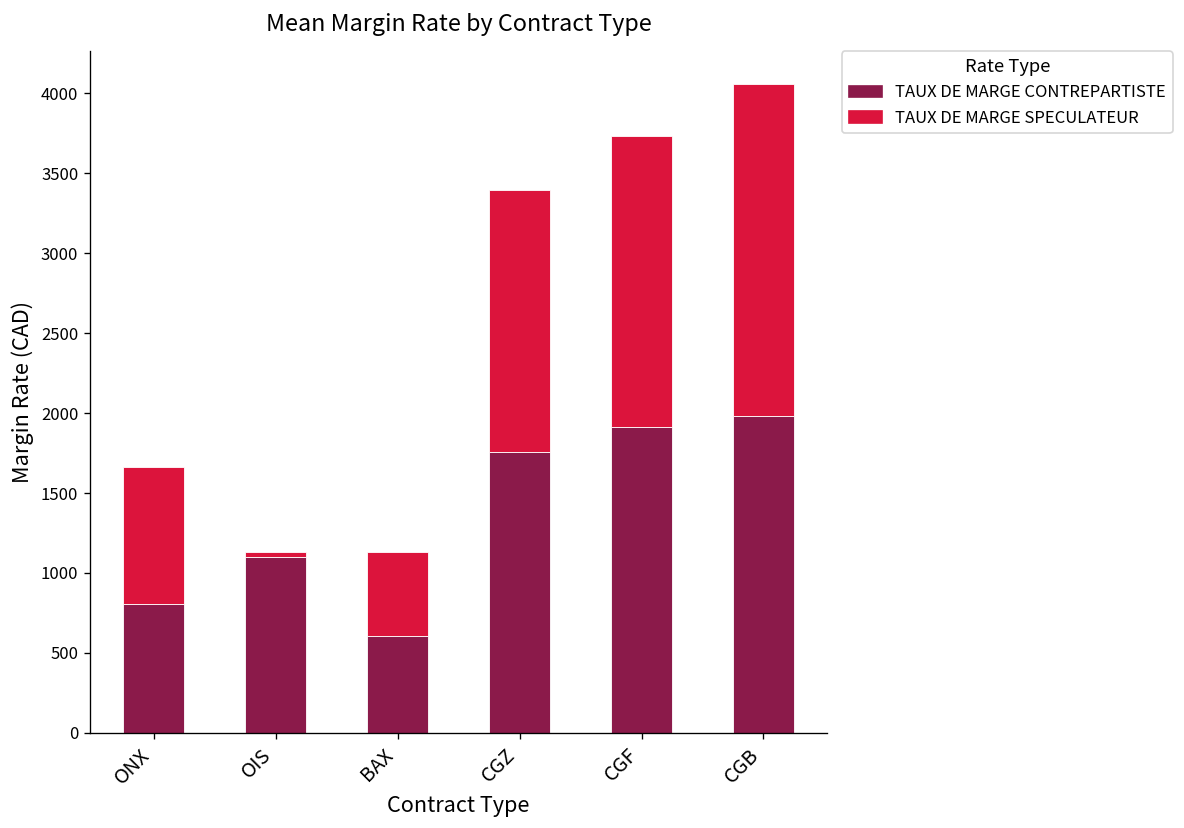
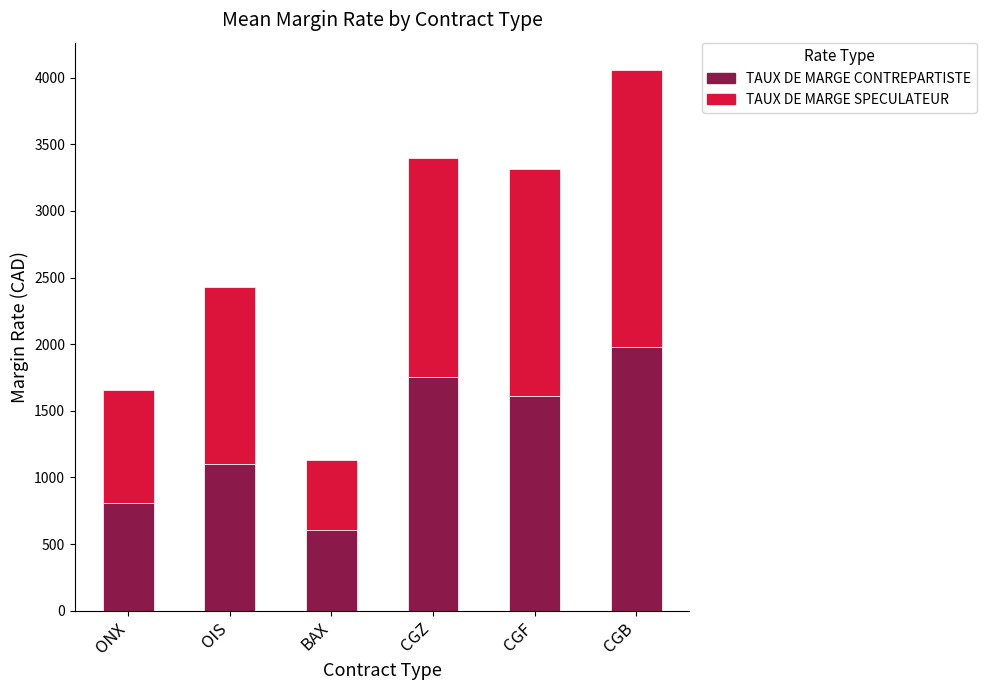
TAUX DE MARGE SPECULATEUR, OIS: 30 -> 1330
TAUX DE MARGE CONTREPARTISTE, CGF: 1910 -> 1610
TAUX DE MARGE SPECULATEUR, CGF: 1820 -> 1710
